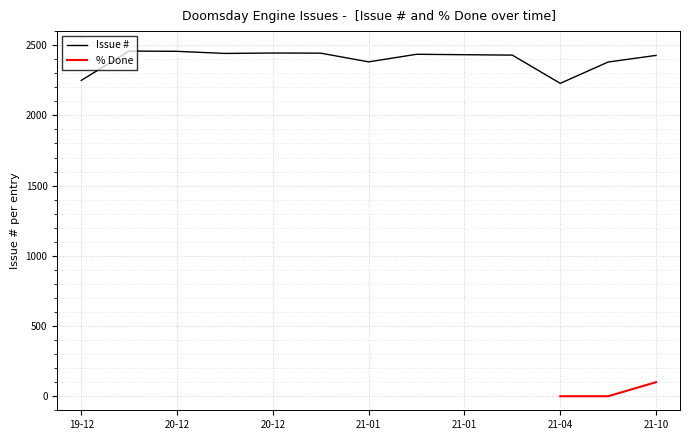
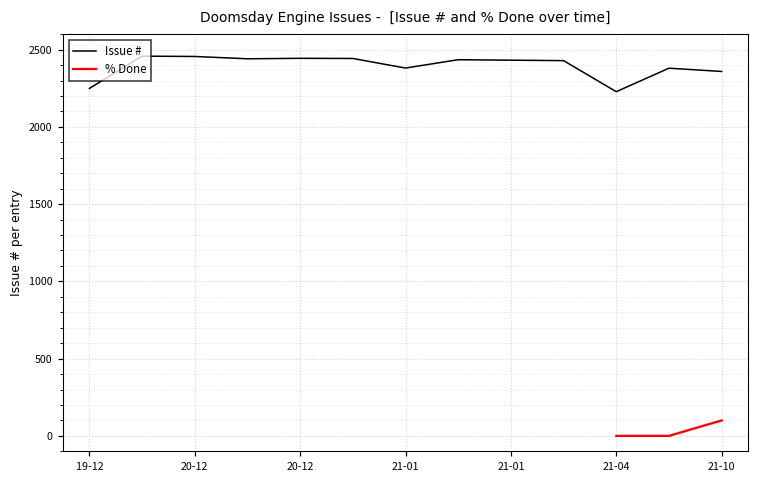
Issue #, 21-10: 2430 -> 2360
